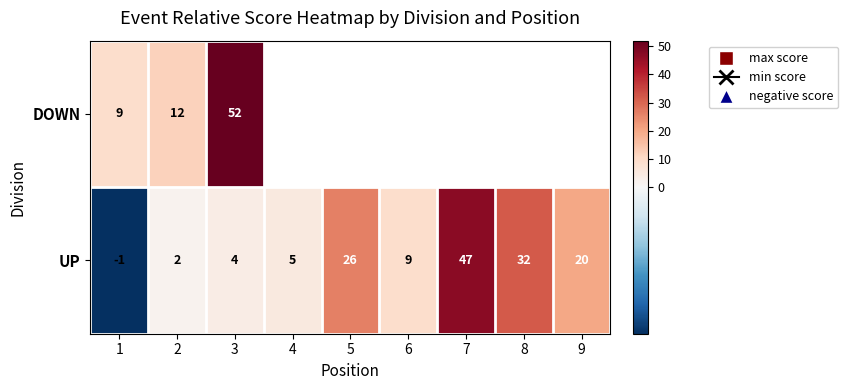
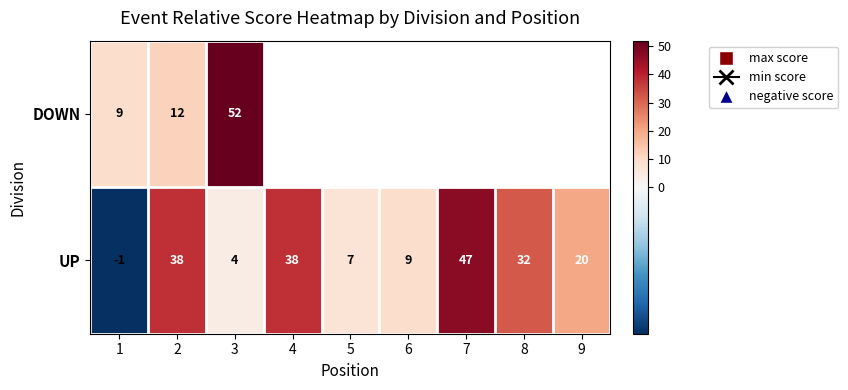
UP, 2: 2 -> 38
UP, 4: 5 -> 38
UP, 5: 26 -> 7
